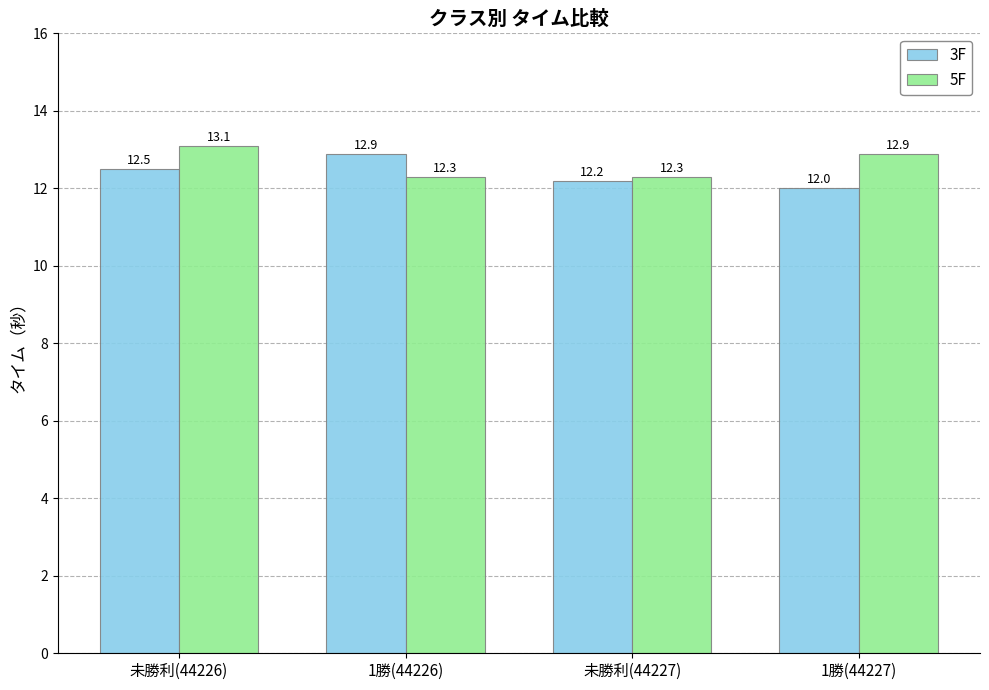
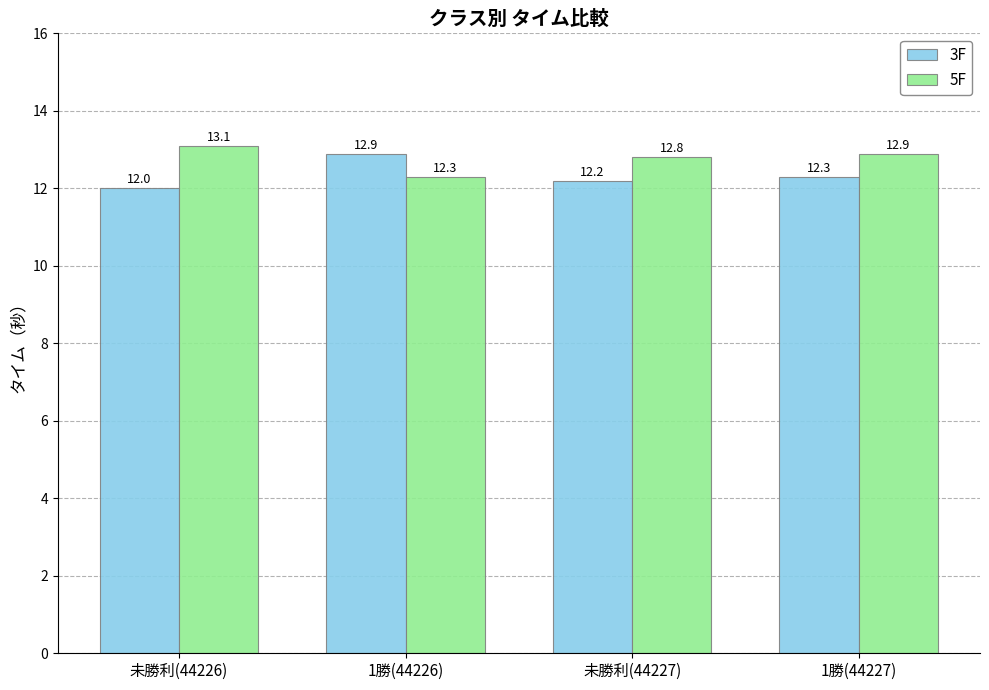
3F, 未勝利(44226): 12.5 -> 12.0
5F, 未勝利(44227): 12.3 -> 12.8
3F, 1勝(44227): 12.0 -> 12.3
